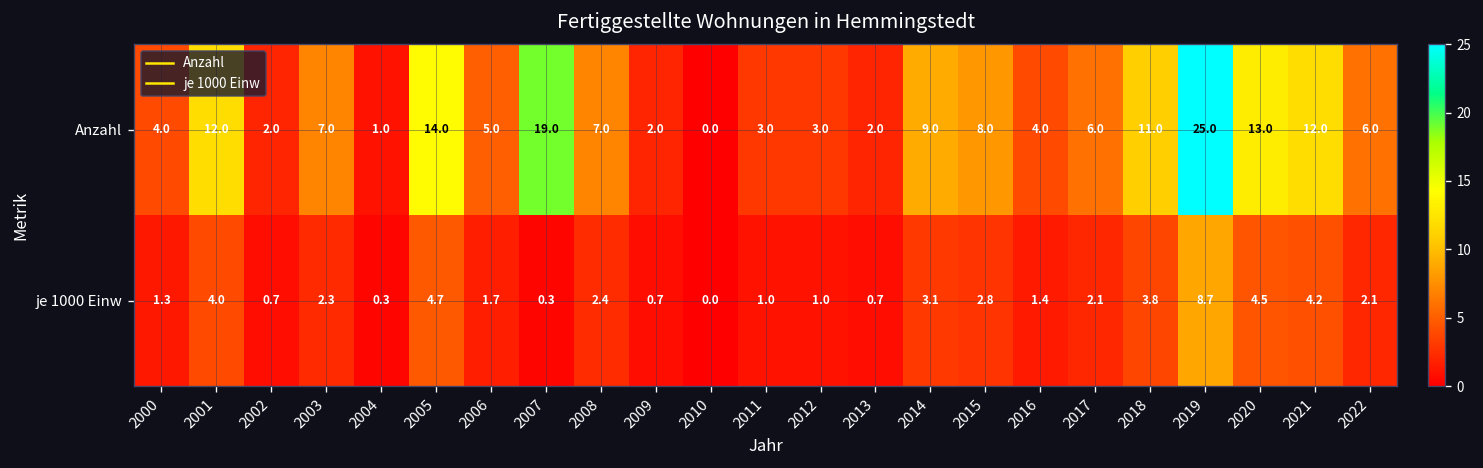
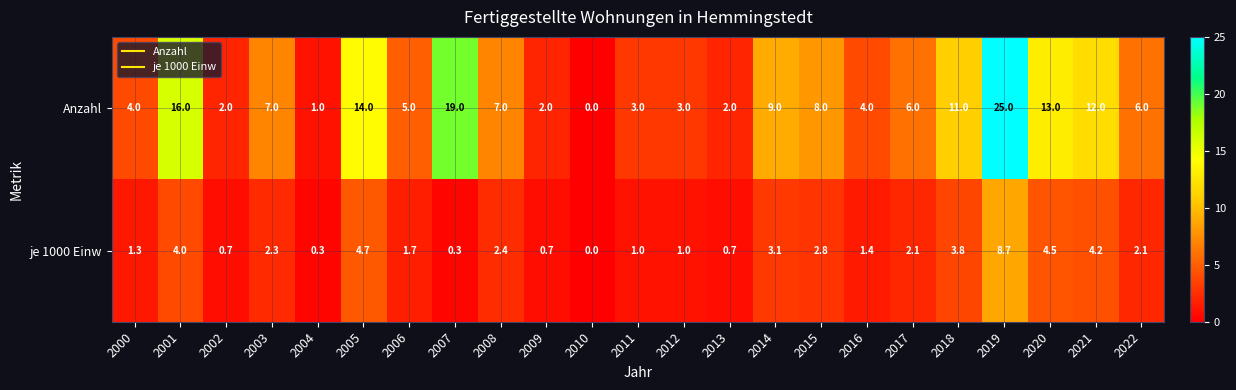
Anzahl, 2001: 12.0 -> 16.0
